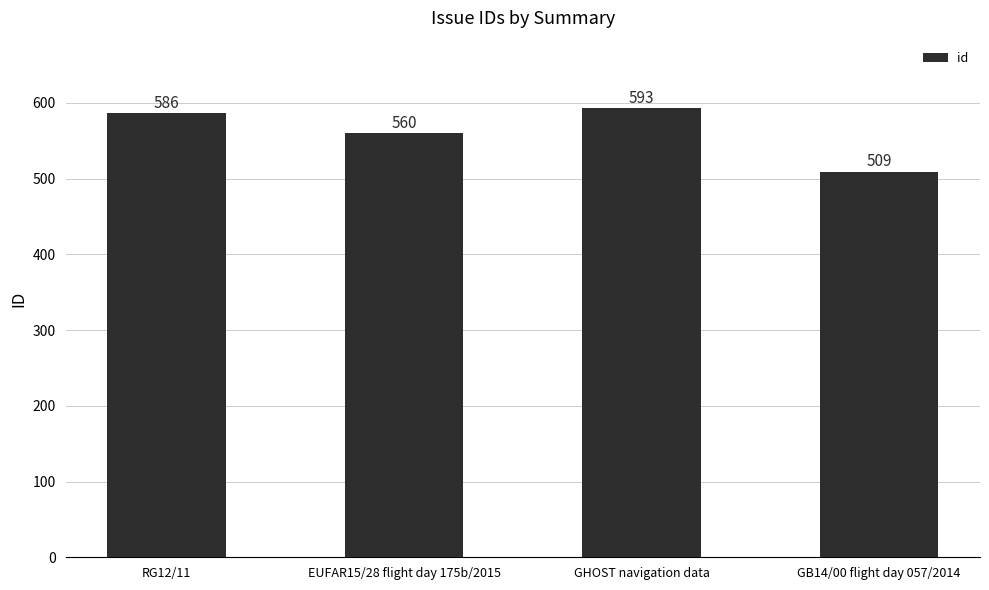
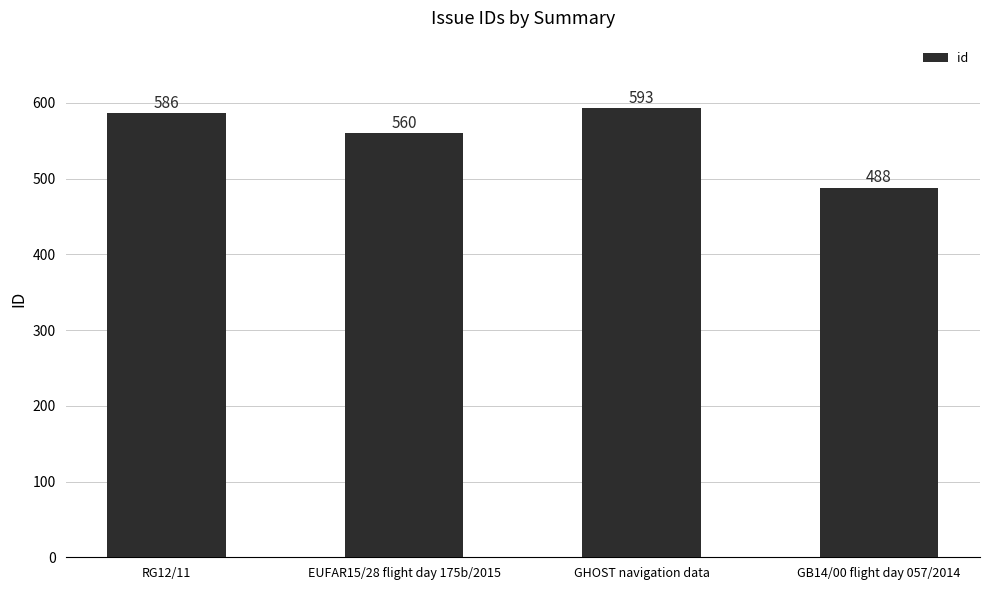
GB14/00 flight day 057/2014: 509 -> 488
